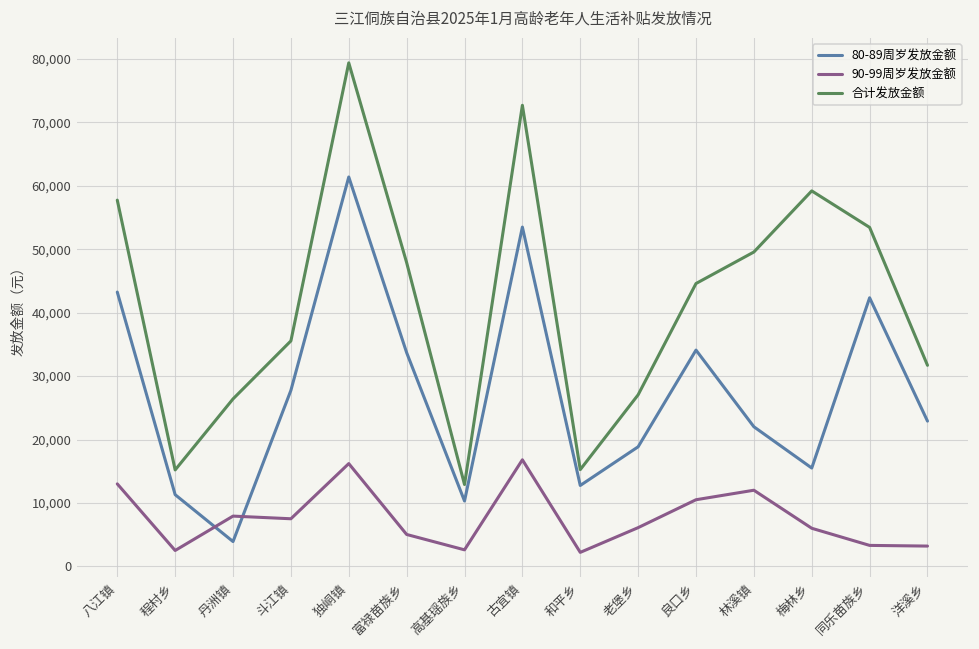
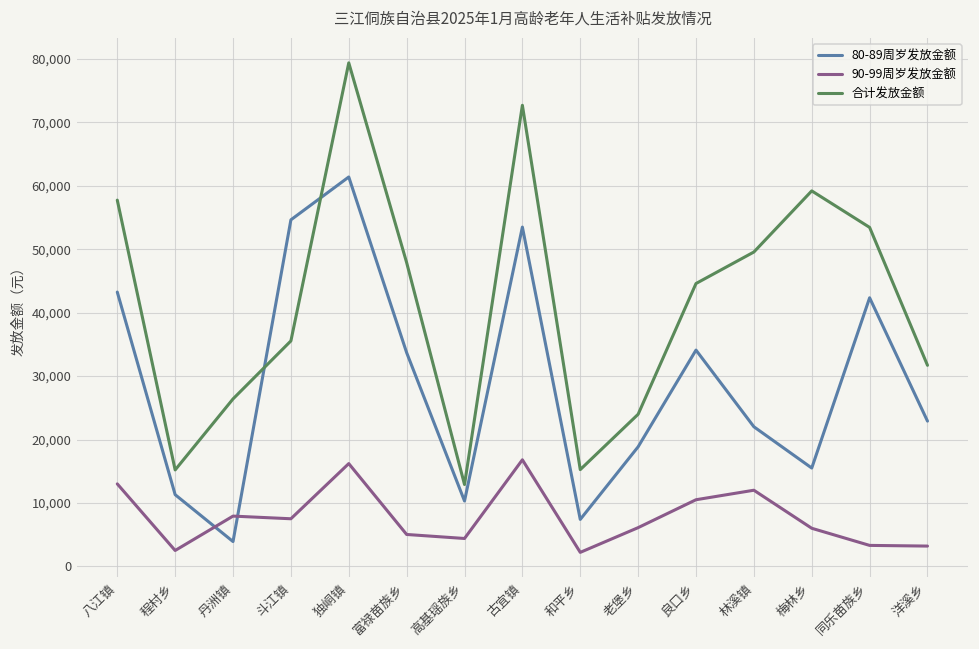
80-89周岁发放金额, 斗江镇: 28,000 -> 55,000
90-99周岁发放金额, 高基瑶族乡: 3,000 -> 4,000
80-89周岁发放金额, 和平乡: 13,000 -> 7,000
合计发放金额, 老堡乡: 27,000 -> 24,000
